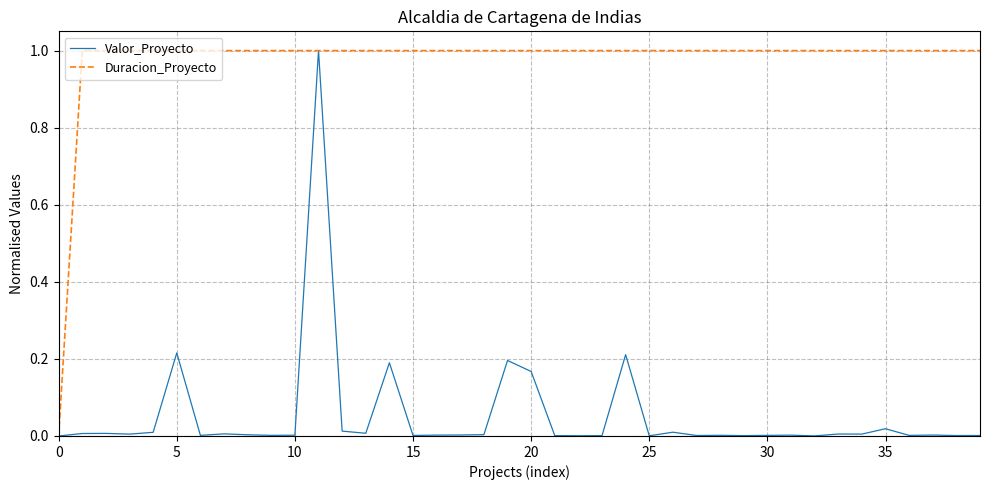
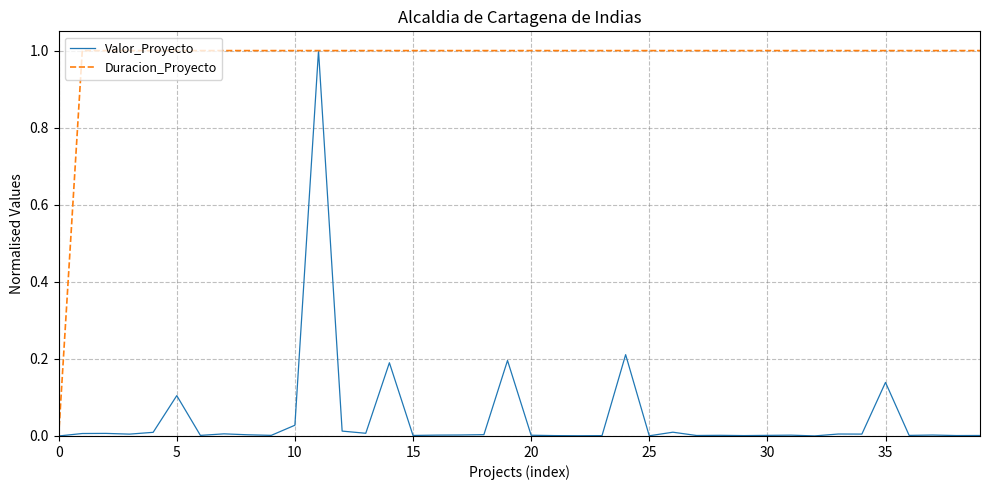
Valor_Proyecto, 5: 0.22 -> 0.10
Valor_Proyecto, 10: 0.00 -> 0.03
Valor_Proyecto, 20: 0.17 -> 0.00
Valor_Proyecto, 35: 0.02 -> 0.14
